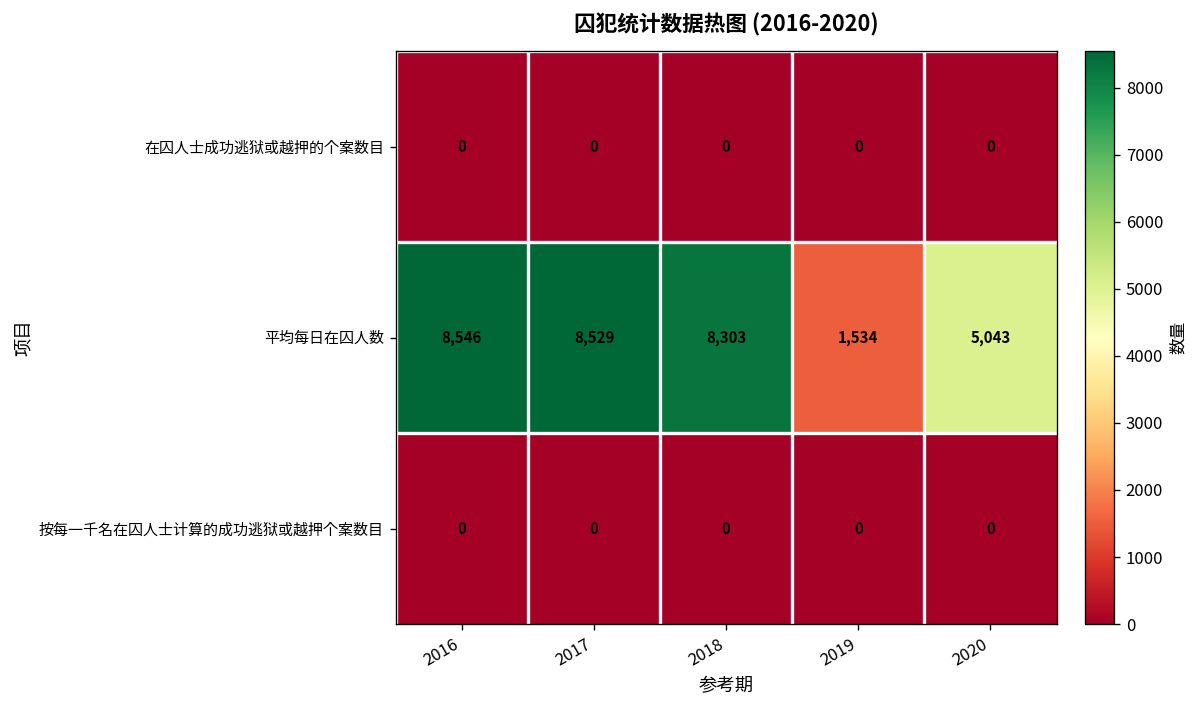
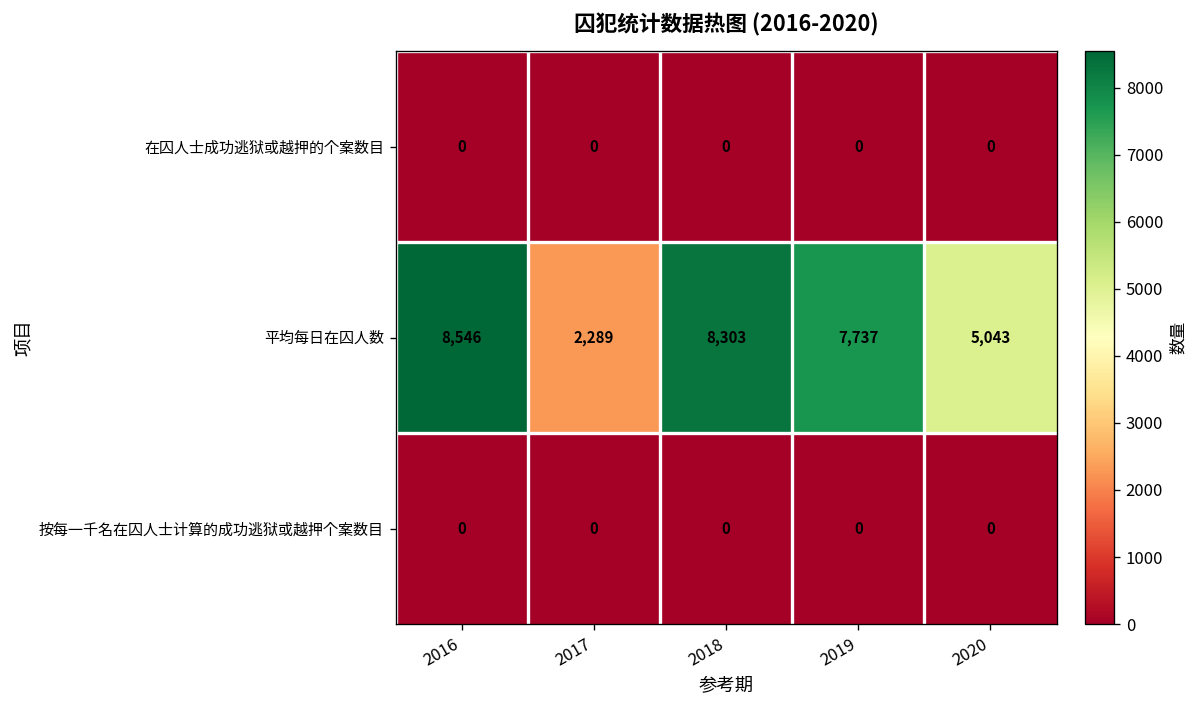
平均每日在囚人数, 2017: 8,529 -> 2,289
平均每日在囚人数, 2019: 1,534 -> 7,737
